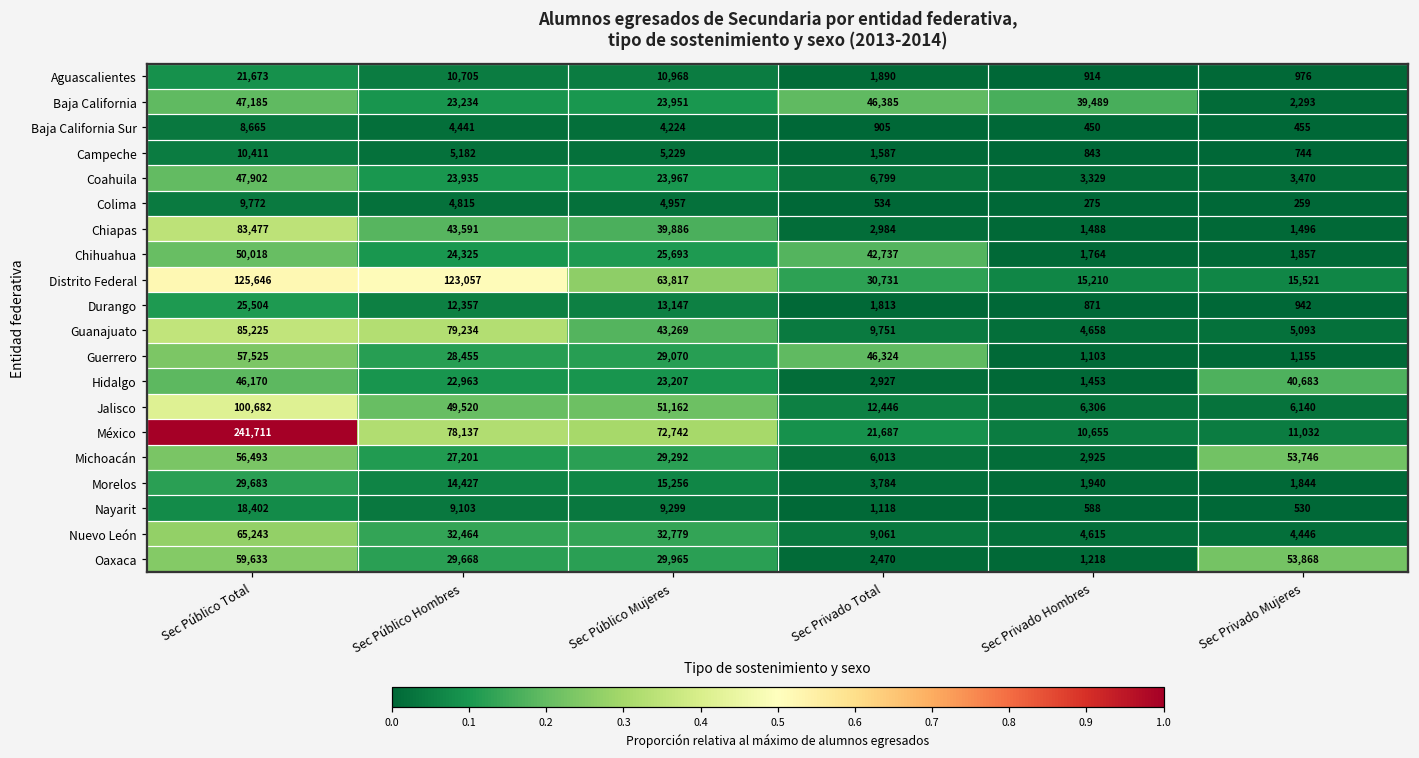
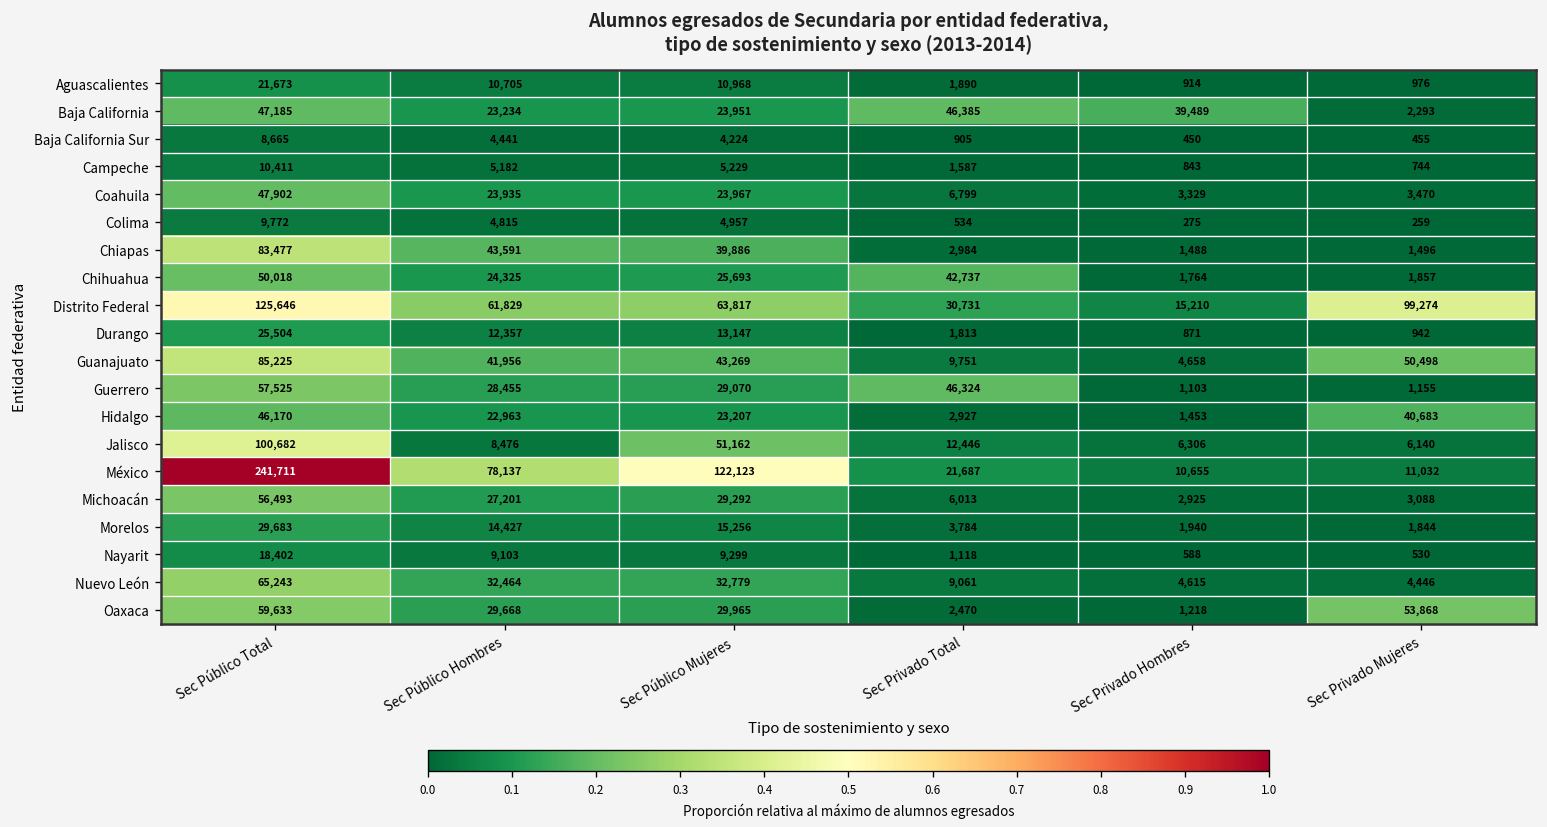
Distrito Federal, Sec Público Hombres: 123,057 -> 61,829
Distrito Federal, Sec Privado Mujeres: 15,521 -> 99,274
Guanajuato, Sec Público Hombres: 79,234 -> 41,956
Guanajuato, Sec Privado Mujeres: 5,093 -> 50,498
Jalisco, Sec Público Hombres: 49,520 -> 8,476
México, Sec Público Mujeres: 72,742 -> 122,123
Michoacán, Sec Privado Mujeres: 53,746 -> 3,088
